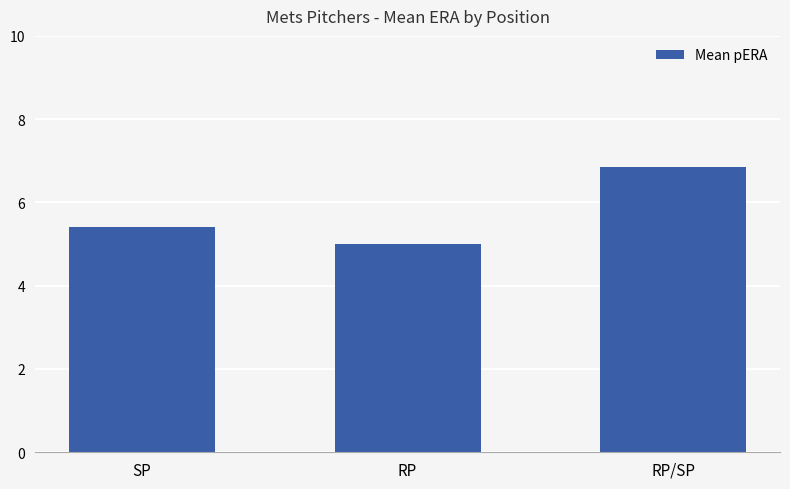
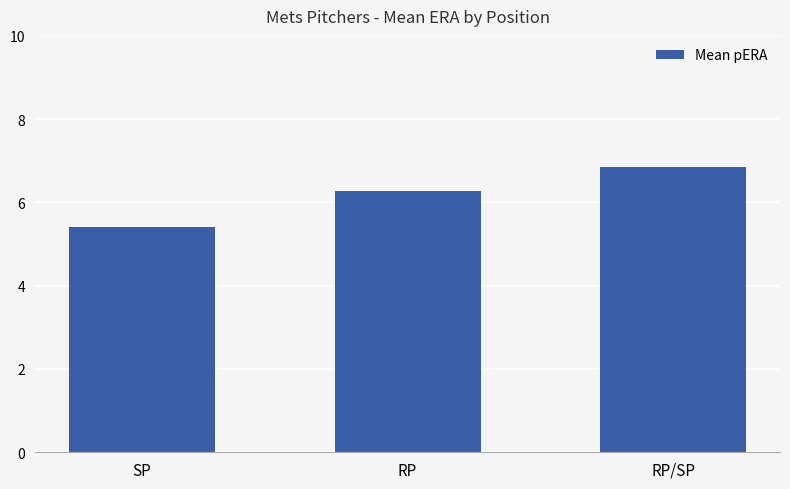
RP: 5.0 -> 6.3
